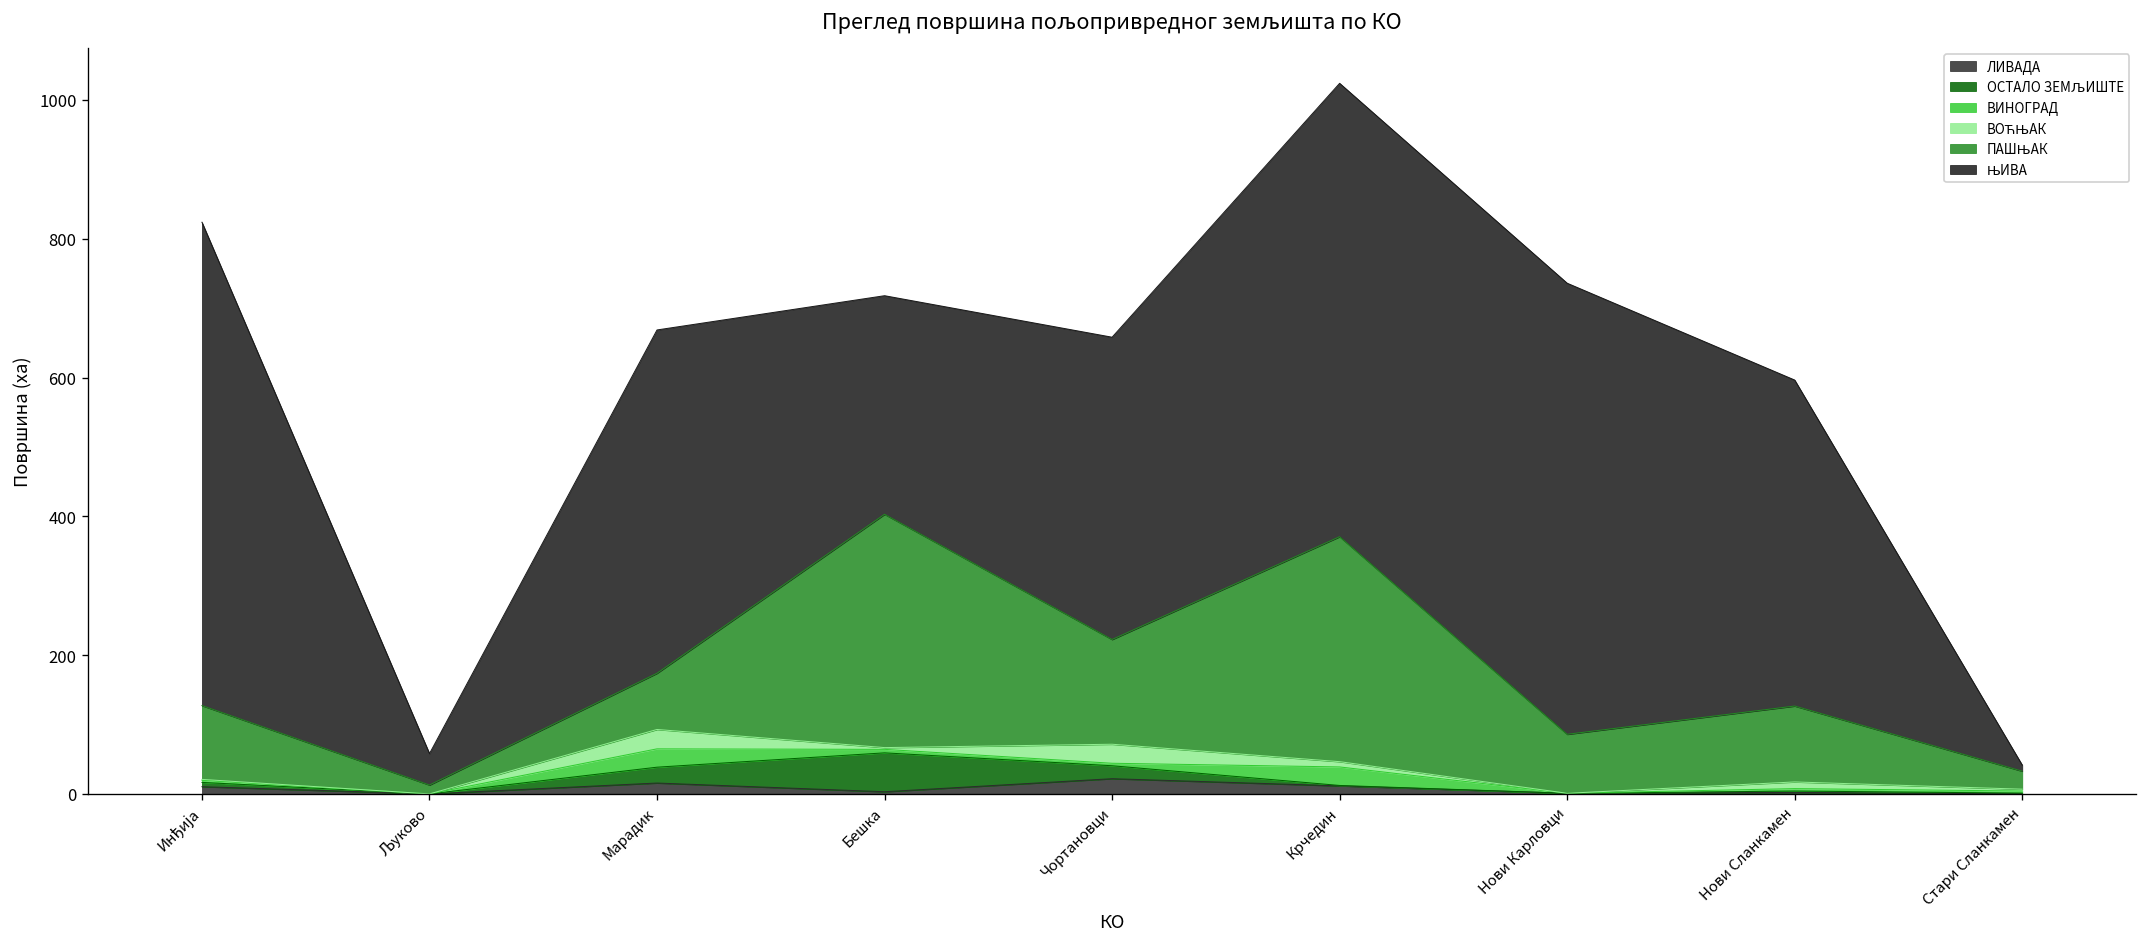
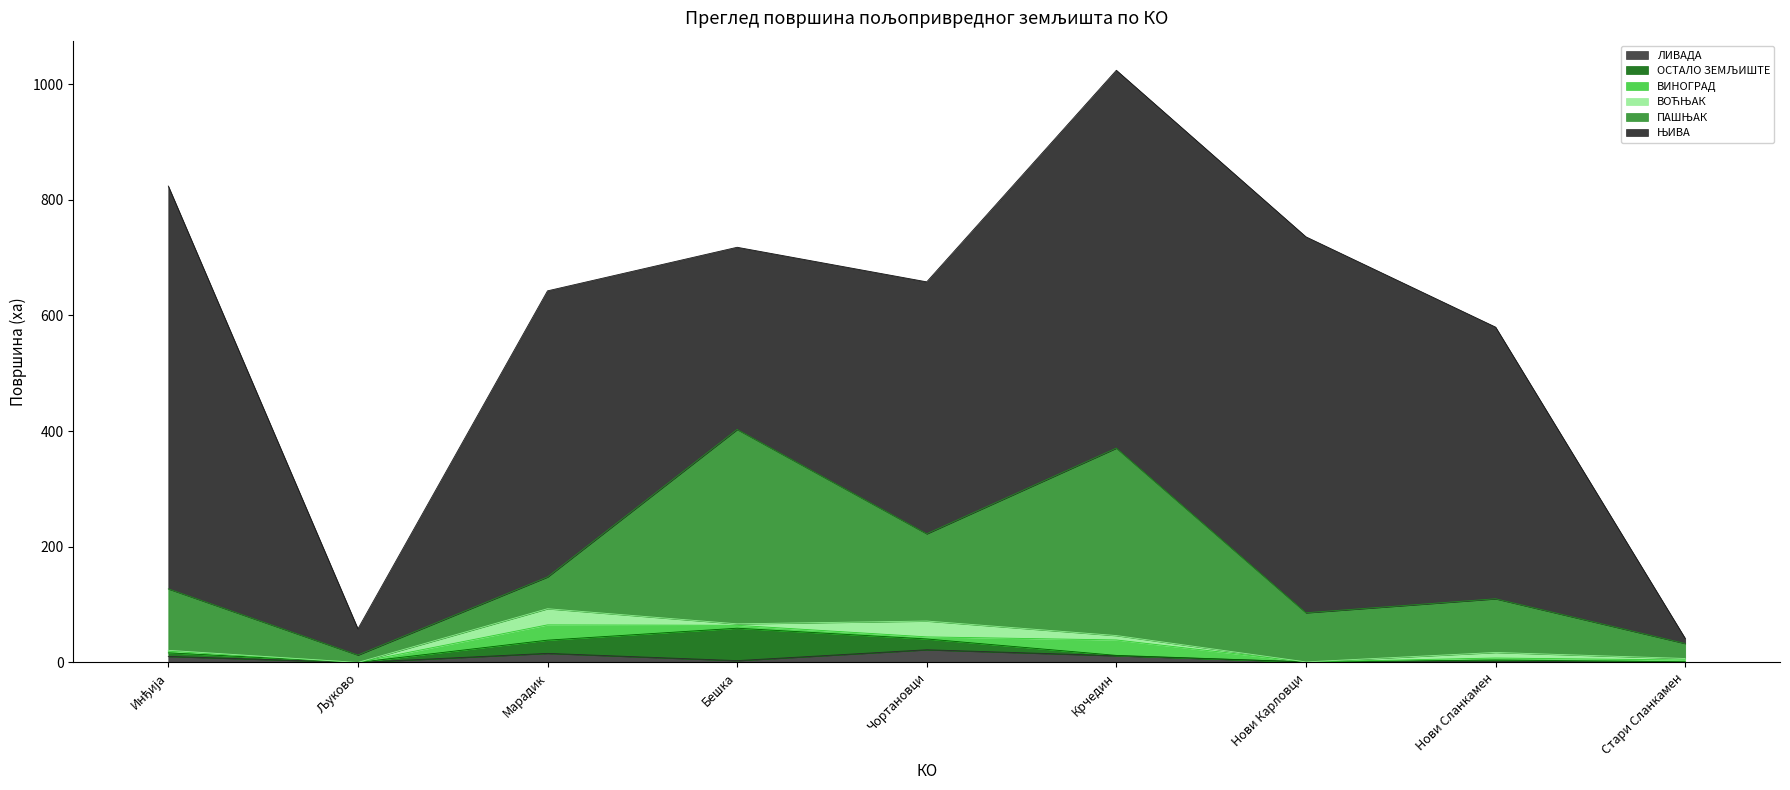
ПАШЊАК, Марадик: 80 -> 50
ПАШЊАК, Нови Сланкамен: 110 -> 90
